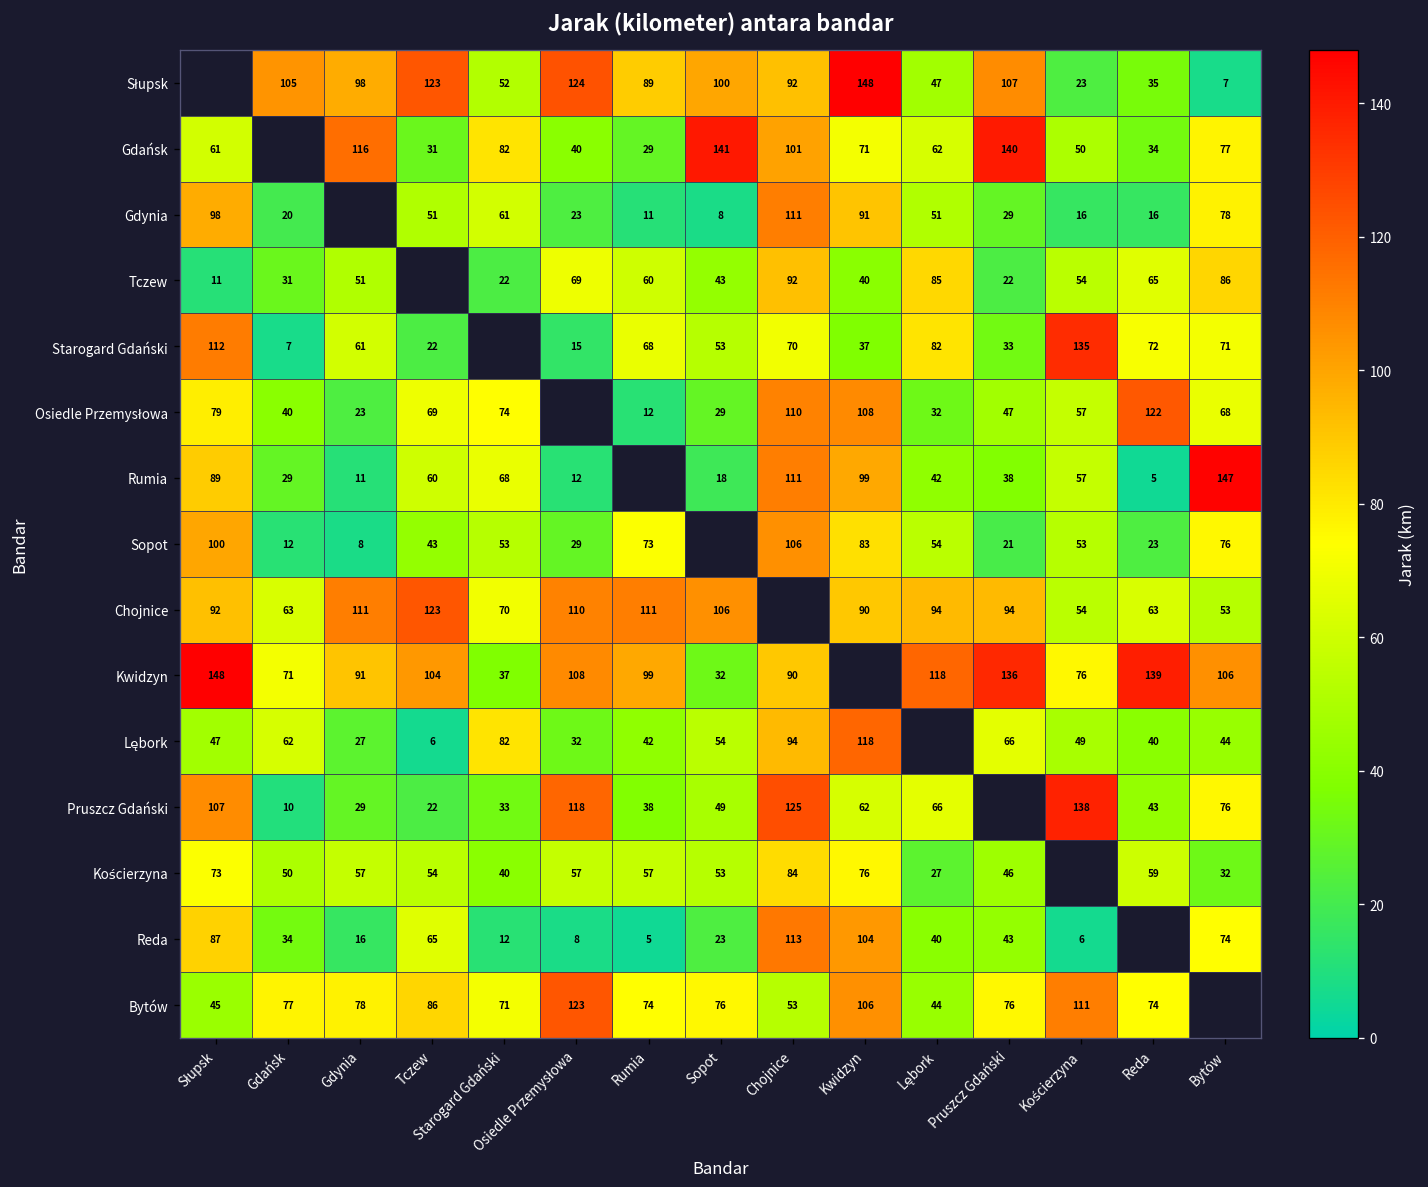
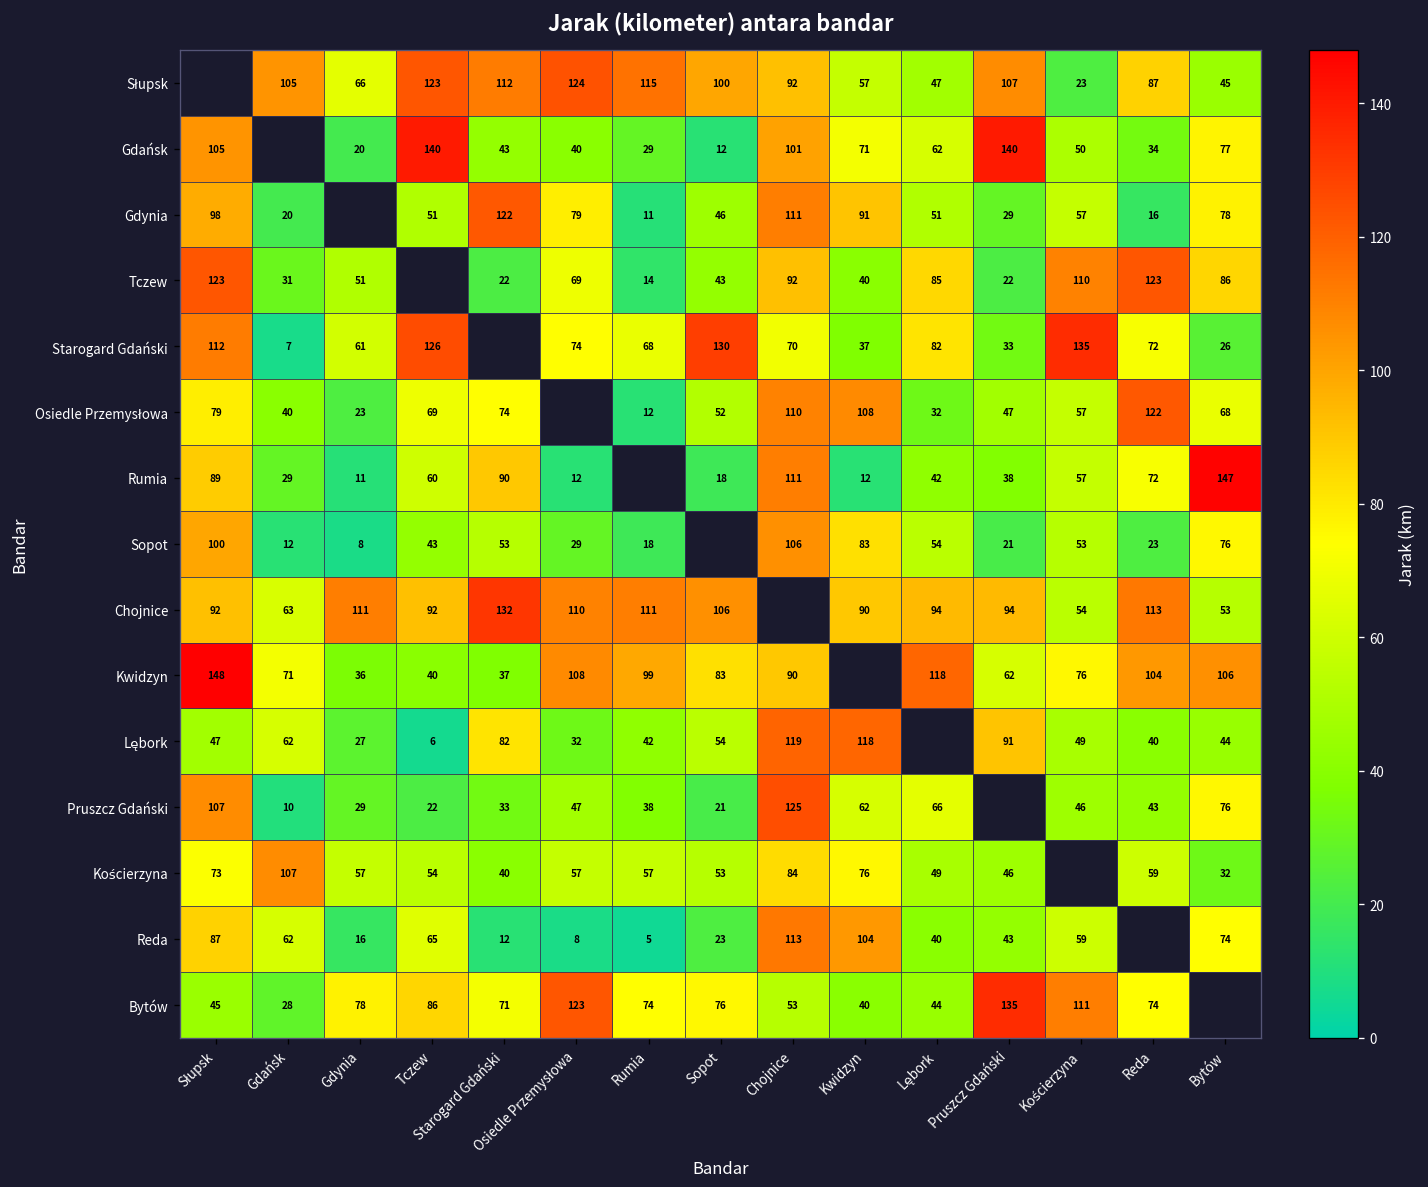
Słupsk, Gdynia: 98 -> 66
Słupsk, Starogard Gdański: 52 -> 112
Słupsk, Rumia: 89 -> 115
Słupsk, Kwidzyn: 148 -> 57
Słupsk, Reda: 35 -> 87
Słupsk, Bytów: 7 -> 45
Gdańsk, Słupsk: 61 -> 105
Gdańsk, Gdynia: 116 -> 20
Gdańsk, Tczew: 31 -> 140
Gdańsk, Starogard Gdański: 82 -> 43
Gdańsk, Sopot: 141 -> 12
Gdynia, Starogard Gdański: 61 -> 122
Gdynia, Osiedle Przemysłowa: 23 -> 79
Gdynia, Sopot: 8 -> 46
Gdynia, Kościerzyna: 16 -> 57
Tczew, Słupsk: 11 -> 123
Tczew, Rumia: 60 -> 14
Tczew, Kościerzyna: 54 -> 110
Tczew, Reda: 65 -> 123
Starogard Gdański, Tczew: 22 -> 126
Starogard Gdański, Osiedle Przemysłowa: 15 -> 74
Starogard Gdański, Sopot: 53 -> 130
Starogard Gdański, Bytów: 71 -> 26
Osiedle Przemysłowa, Sopot: 29 -> 52
Rumia, Starogard Gdański: 68 -> 90
Rumia, Kwidzyn: 99 -> 12
Rumia, Reda: 5 -> 72
Sopot, Rumia: 73 -> 18
Chojnice, Tczew: 123 -> 92
Chojnice, Starogard Gdański: 70 -> 132
Chojnice, Reda: 63 -> 113
Kwidzyn, Gdynia: 91 -> 36
Kwidzyn, Tczew: 104 -> 40
Kwidzyn, Sopot: 32 -> 83
Kwidzyn, Pruszcz Gdański: 136 -> 62
Kwidzyn, Reda: 139 -> 104
Lębork, Chojnice: 94 -> 119
Lębork, Pruszcz Gdański: 66 -> 91
Pruszcz Gdański, Osiedle Przemysłowa: 118 -> 47
Pruszcz Gdański, Sopot: 49 -> 21
Pruszcz Gdański, Kościerzyna: 138 -> 46
Kościerzyna, Gdańsk: 50 -> 107
Kościerzyna, Lębork: 27 -> 49
Reda, Gdańsk: 34 -> 62
Reda, Kościerzyna: 6 -> 59
Bytów, Gdańsk: 77 -> 28
Bytów, Kwidzyn: 106 -> 40
Bytów, Pruszcz Gdański: 76 -> 135
